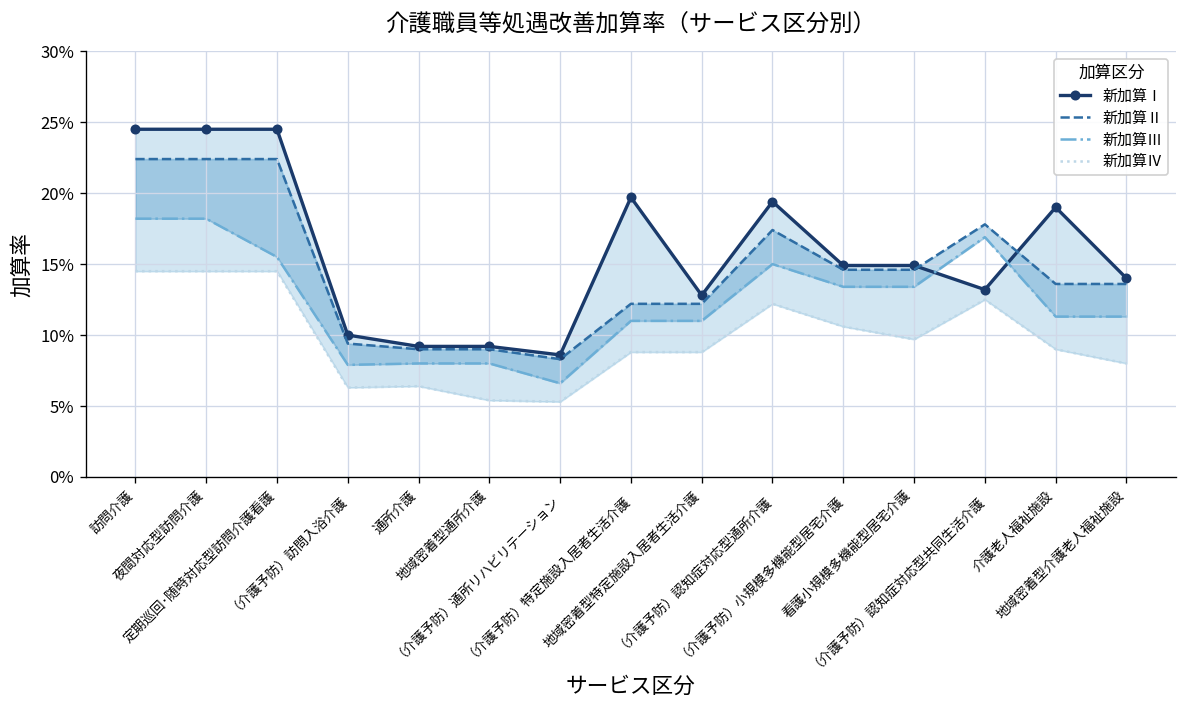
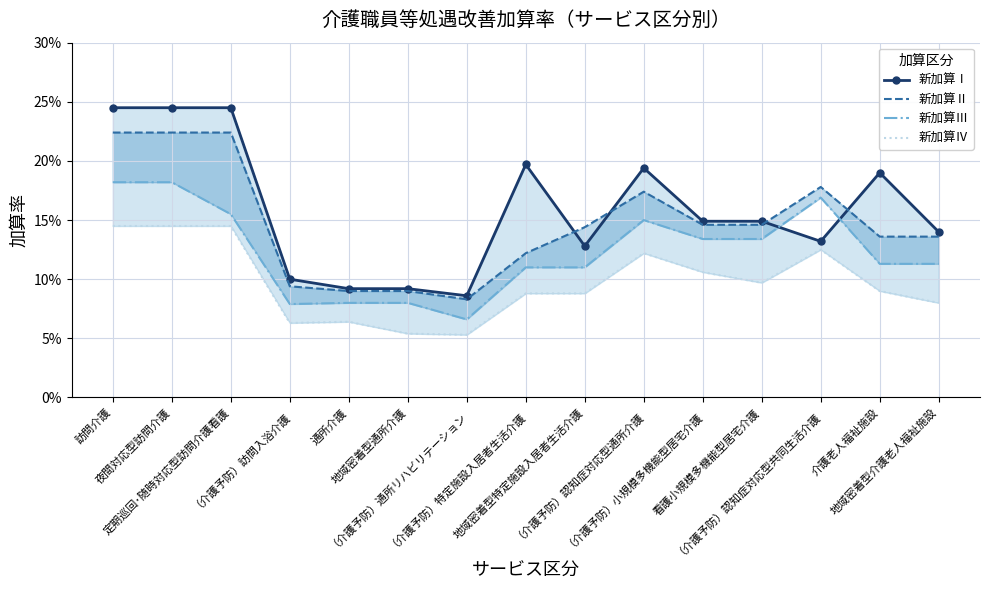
新加算Ⅱ, 地域密着型特定施設入居者生活介護: 12.2% -> 14.4%
